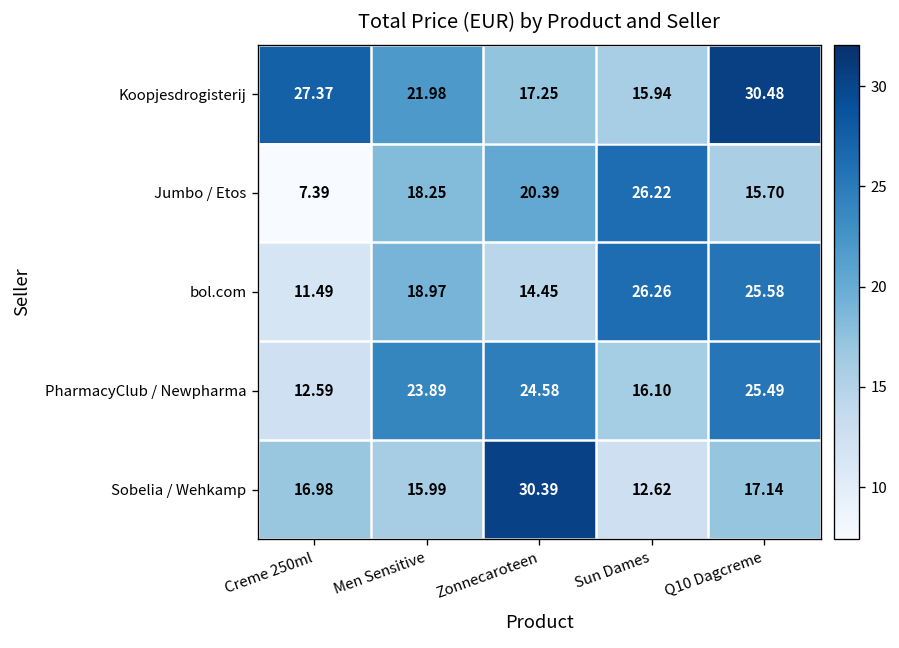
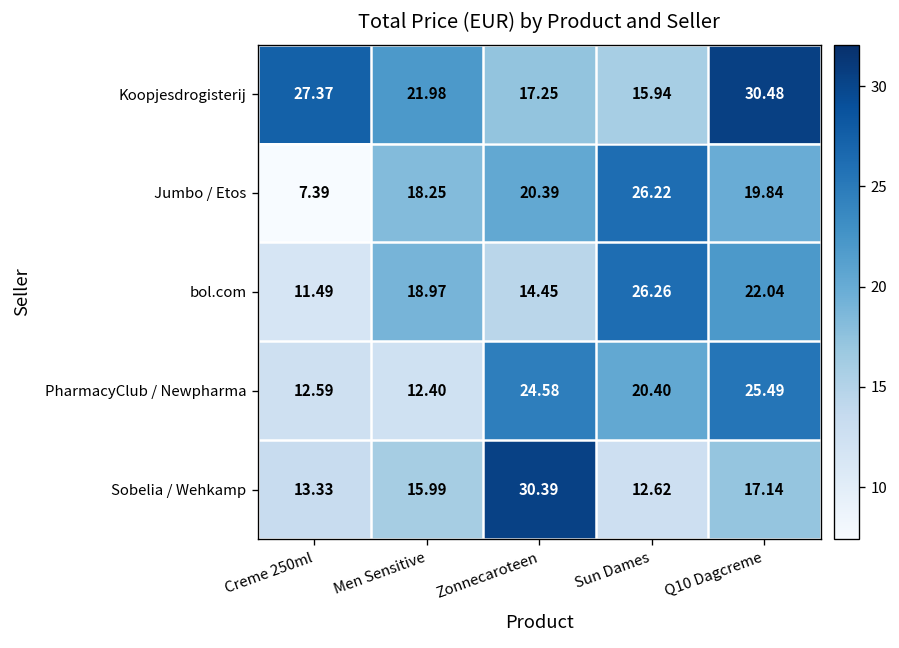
Jumbo / Etos, Q10 Dagcreme: 15.70 -> 19.84
bol.com, Q10 Dagcreme: 25.58 -> 22.04
PharmacyClub / Newpharma, Men Sensitive: 23.89 -> 12.40
PharmacyClub / Newpharma, Sun Dames: 16.10 -> 20.40
Sobelia / Wehkamp, Creme 250ml: 16.98 -> 13.33
